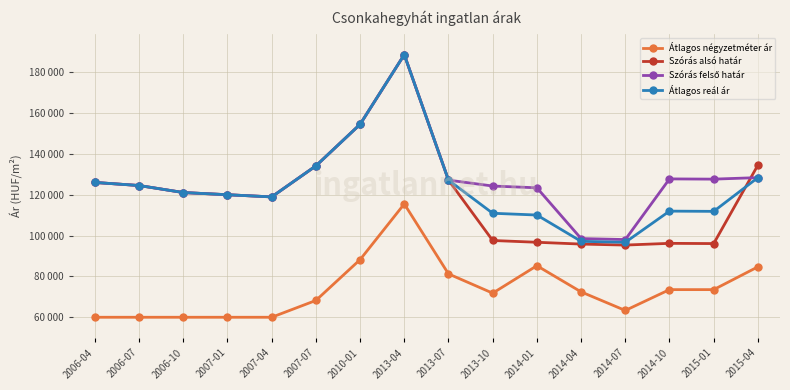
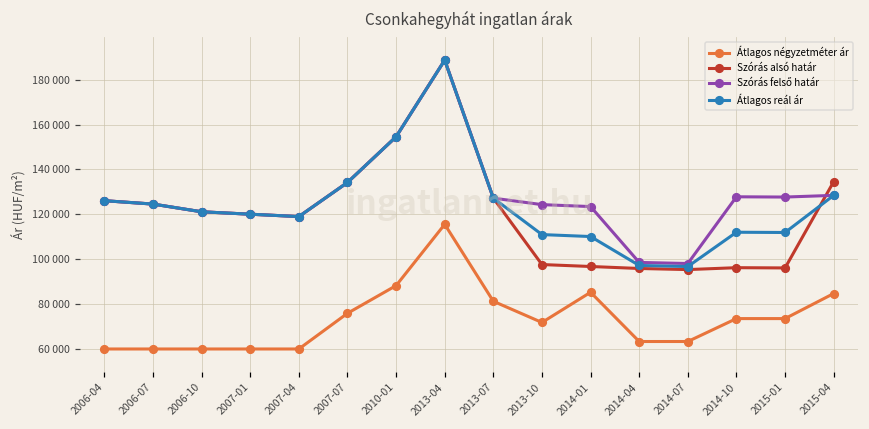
Átlagos négyzetméter ár, 2007-07: 68000 -> 76000
Átlagos négyzetméter ár, 2014-04: 72000 -> 63000
